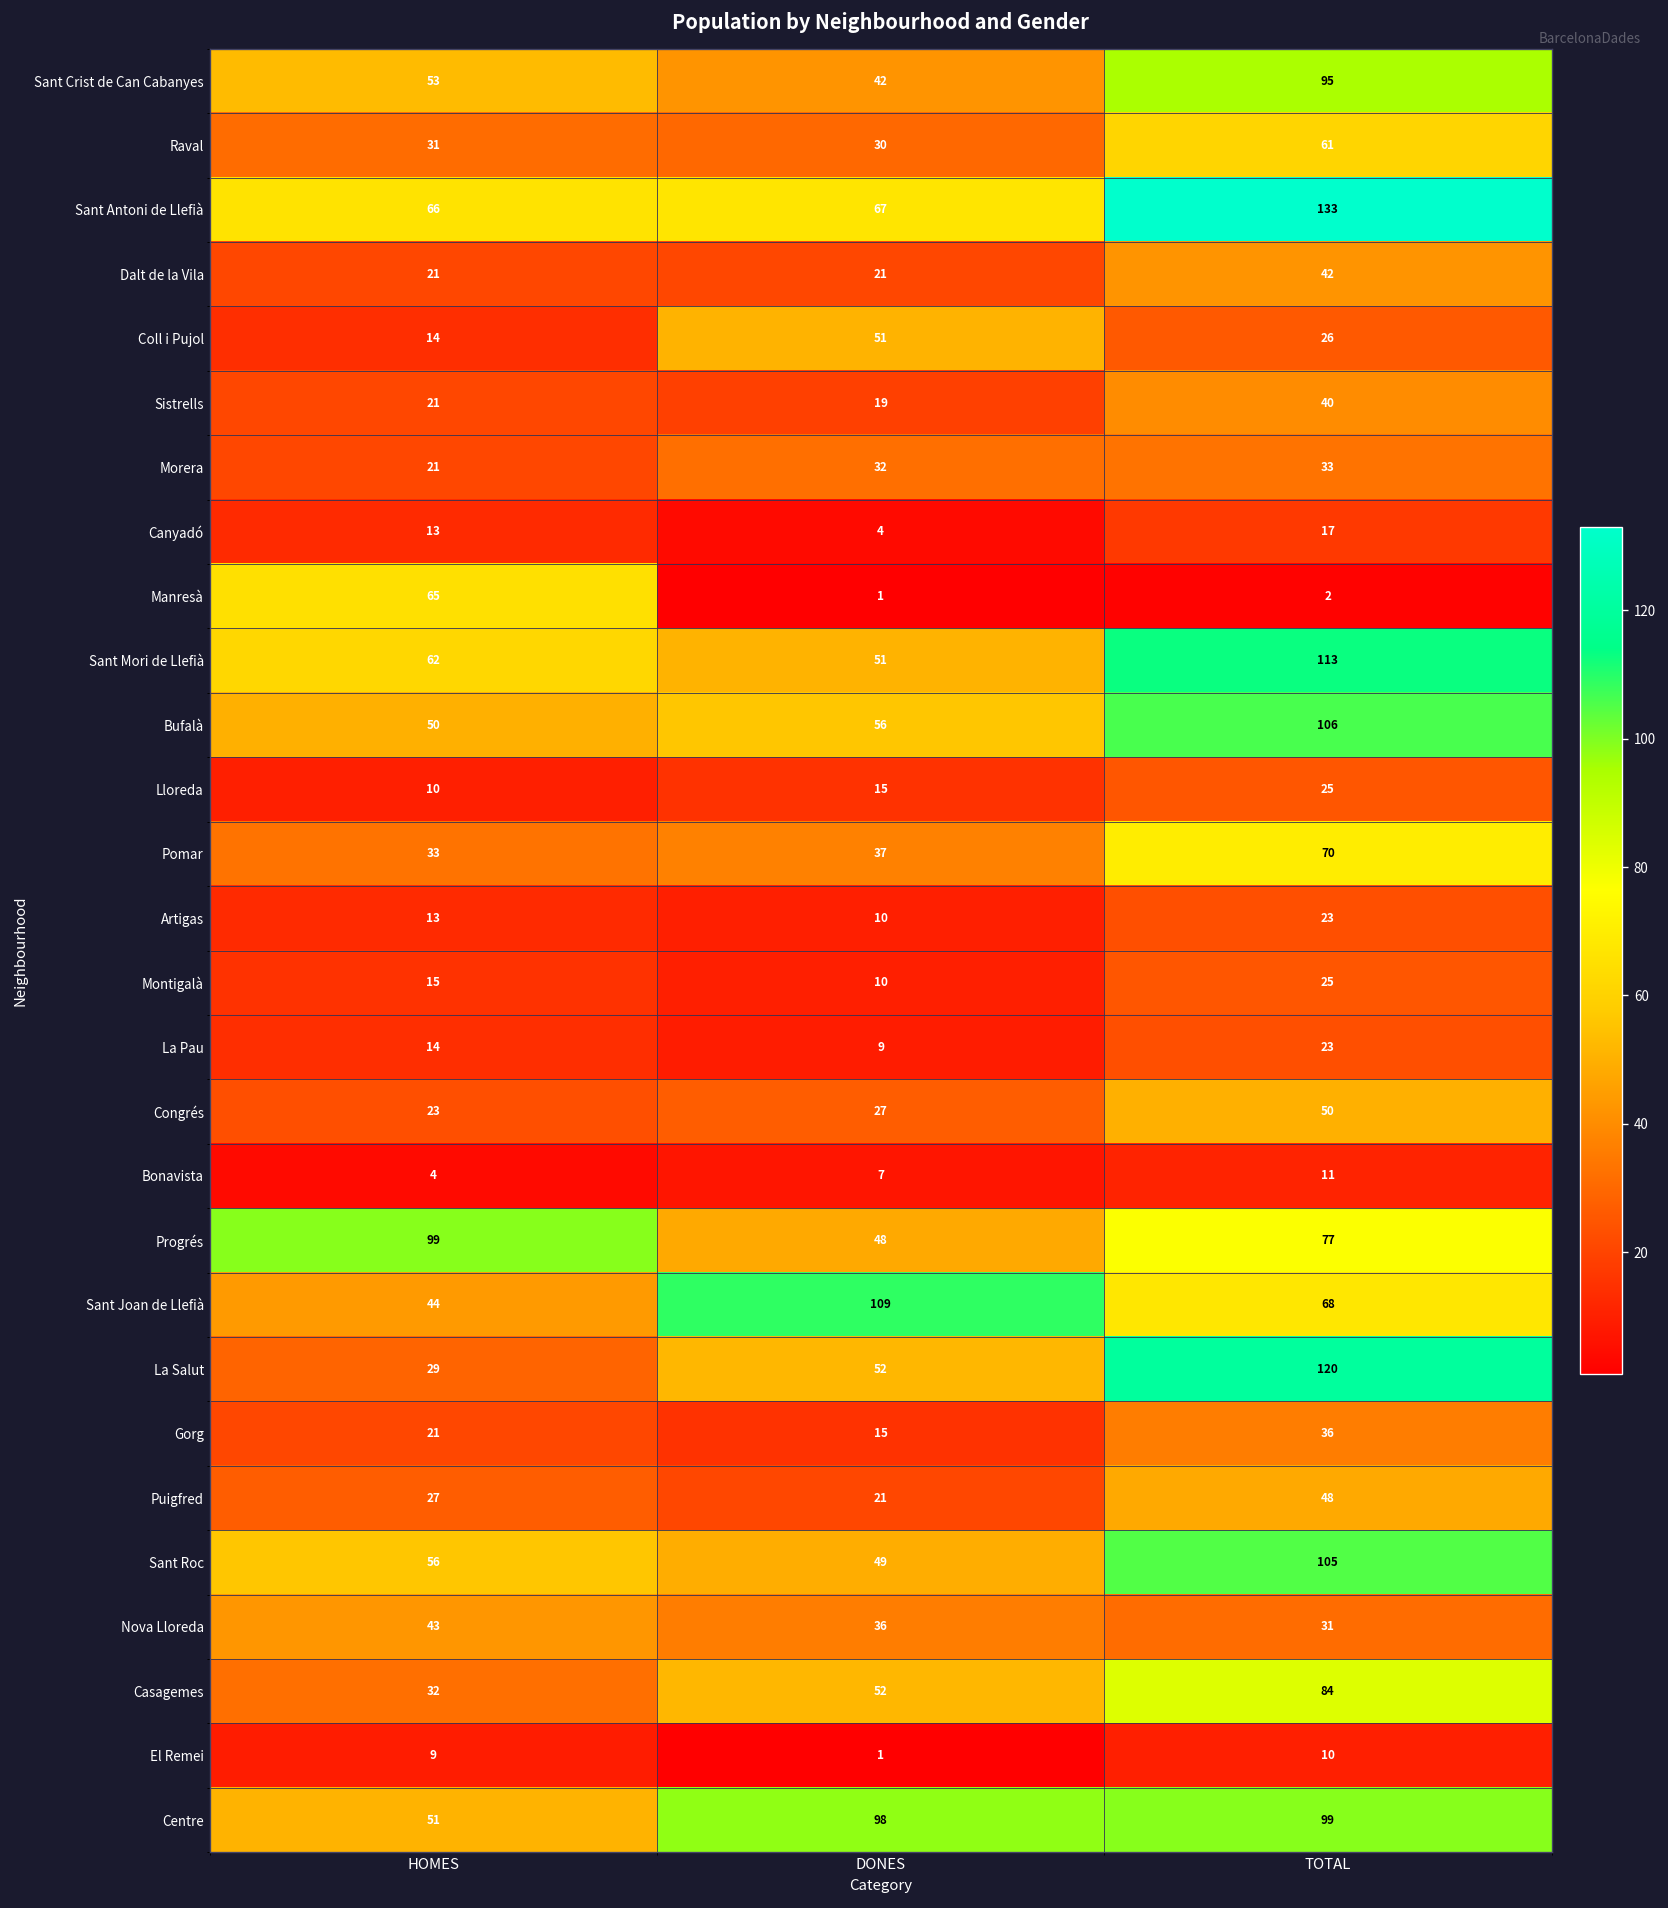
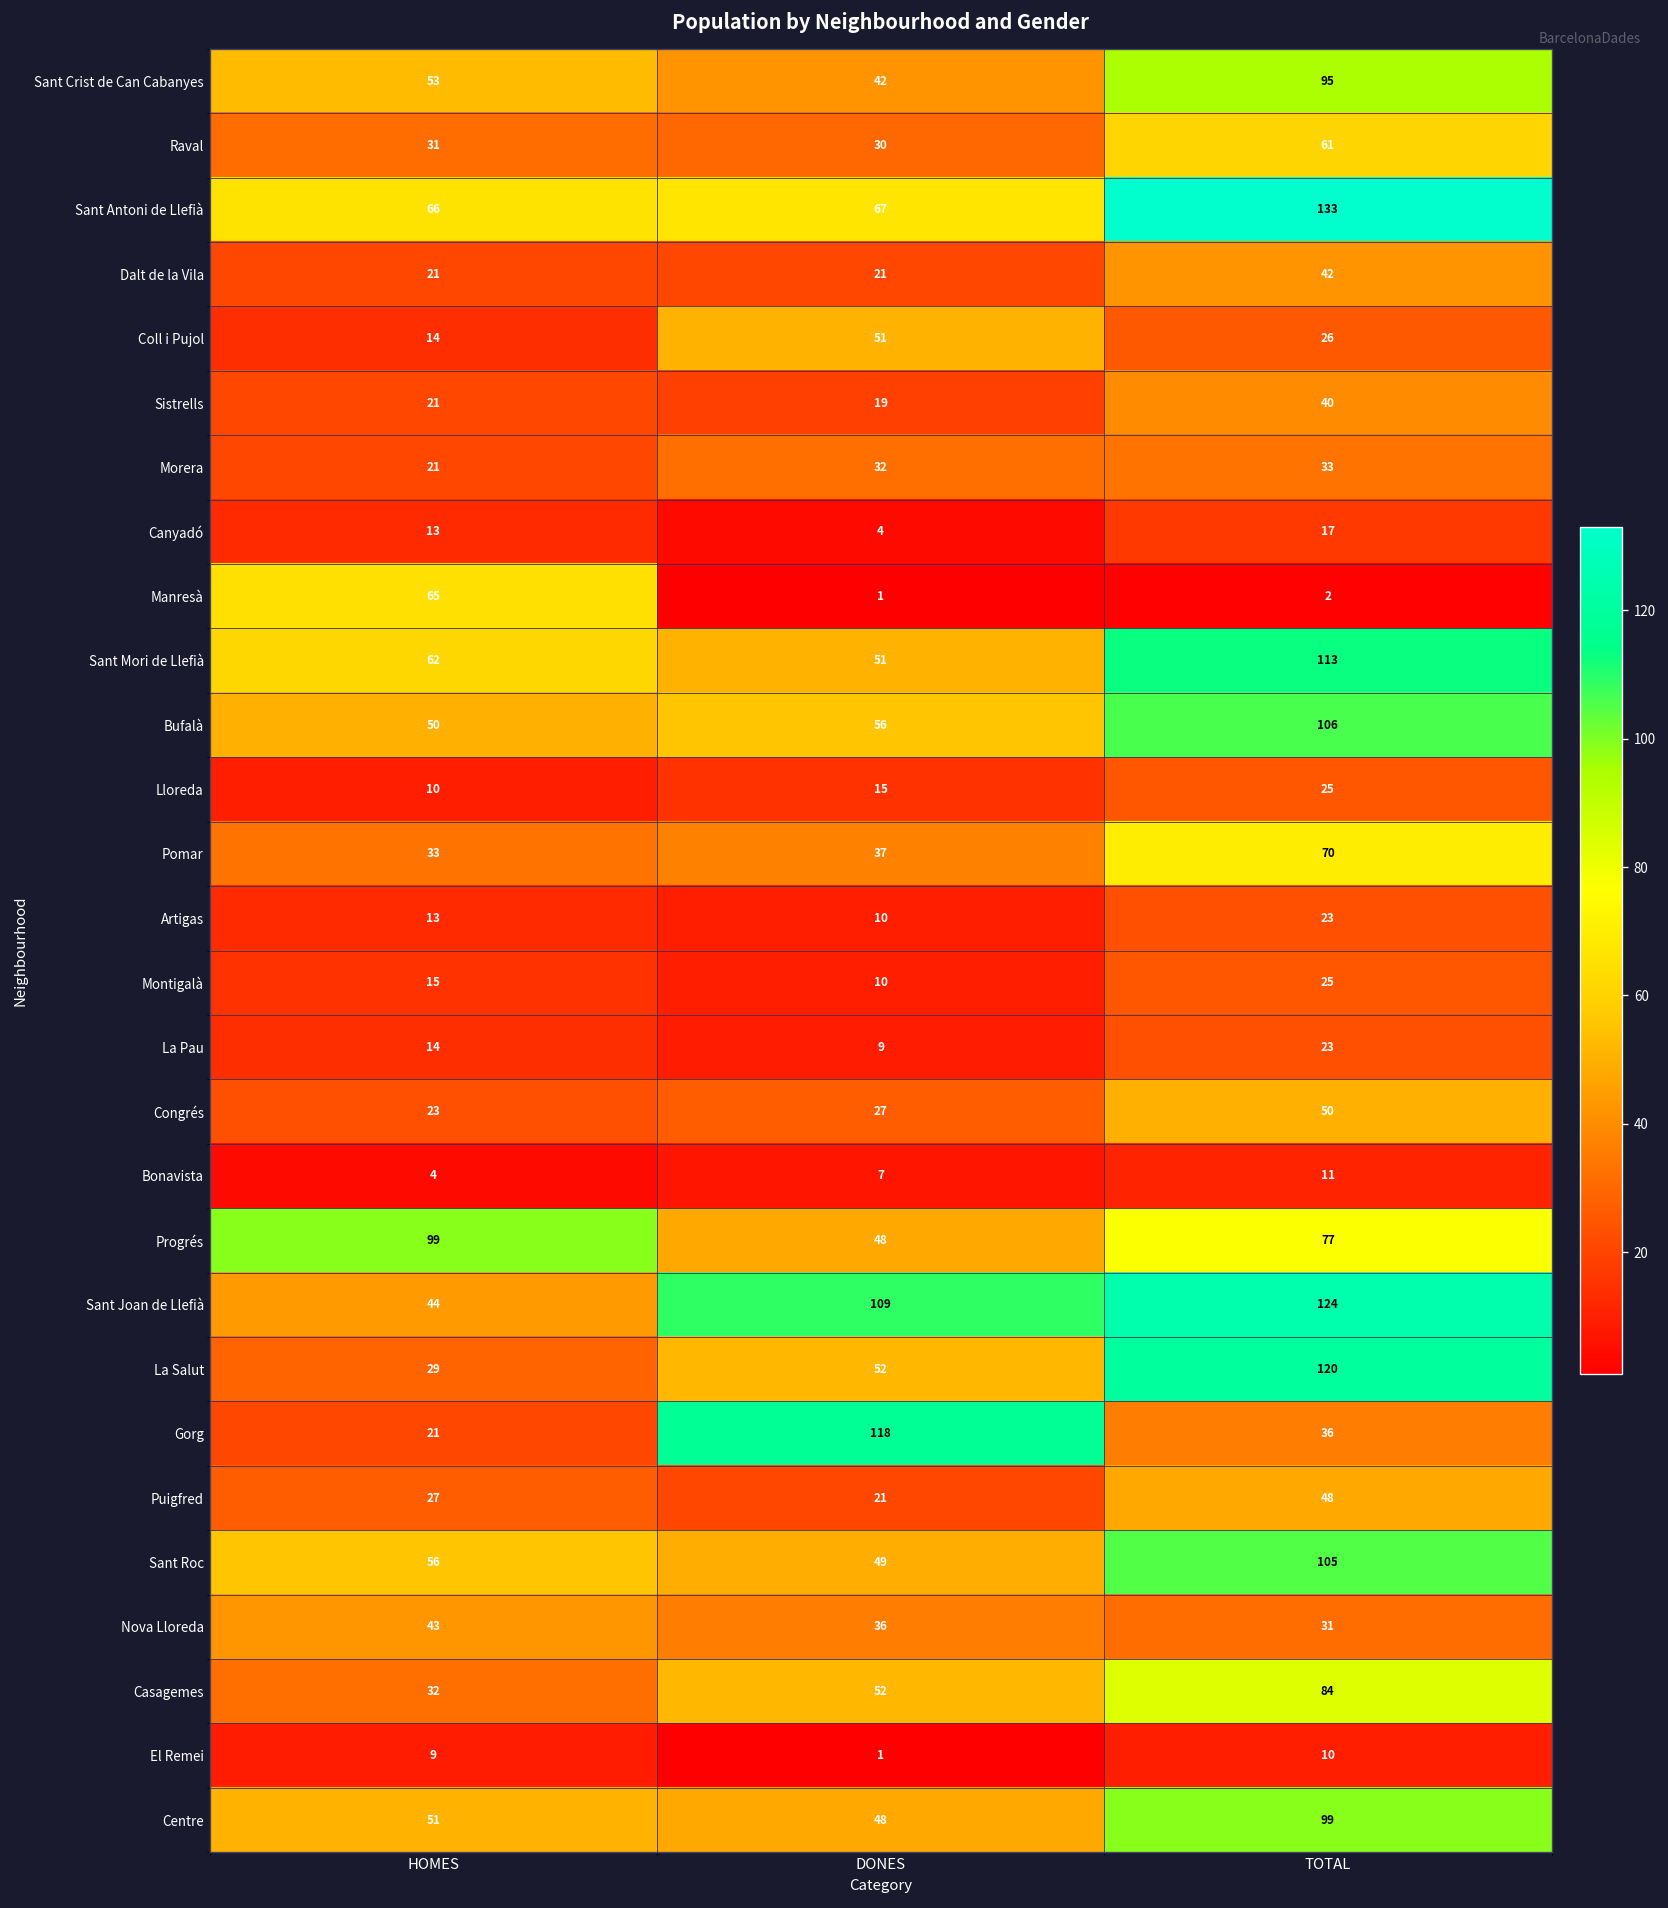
Sant Joan de Llefià, TOTAL: 68 -> 124
Gorg, DONES: 15 -> 118
Centre, DONES: 98 -> 48
